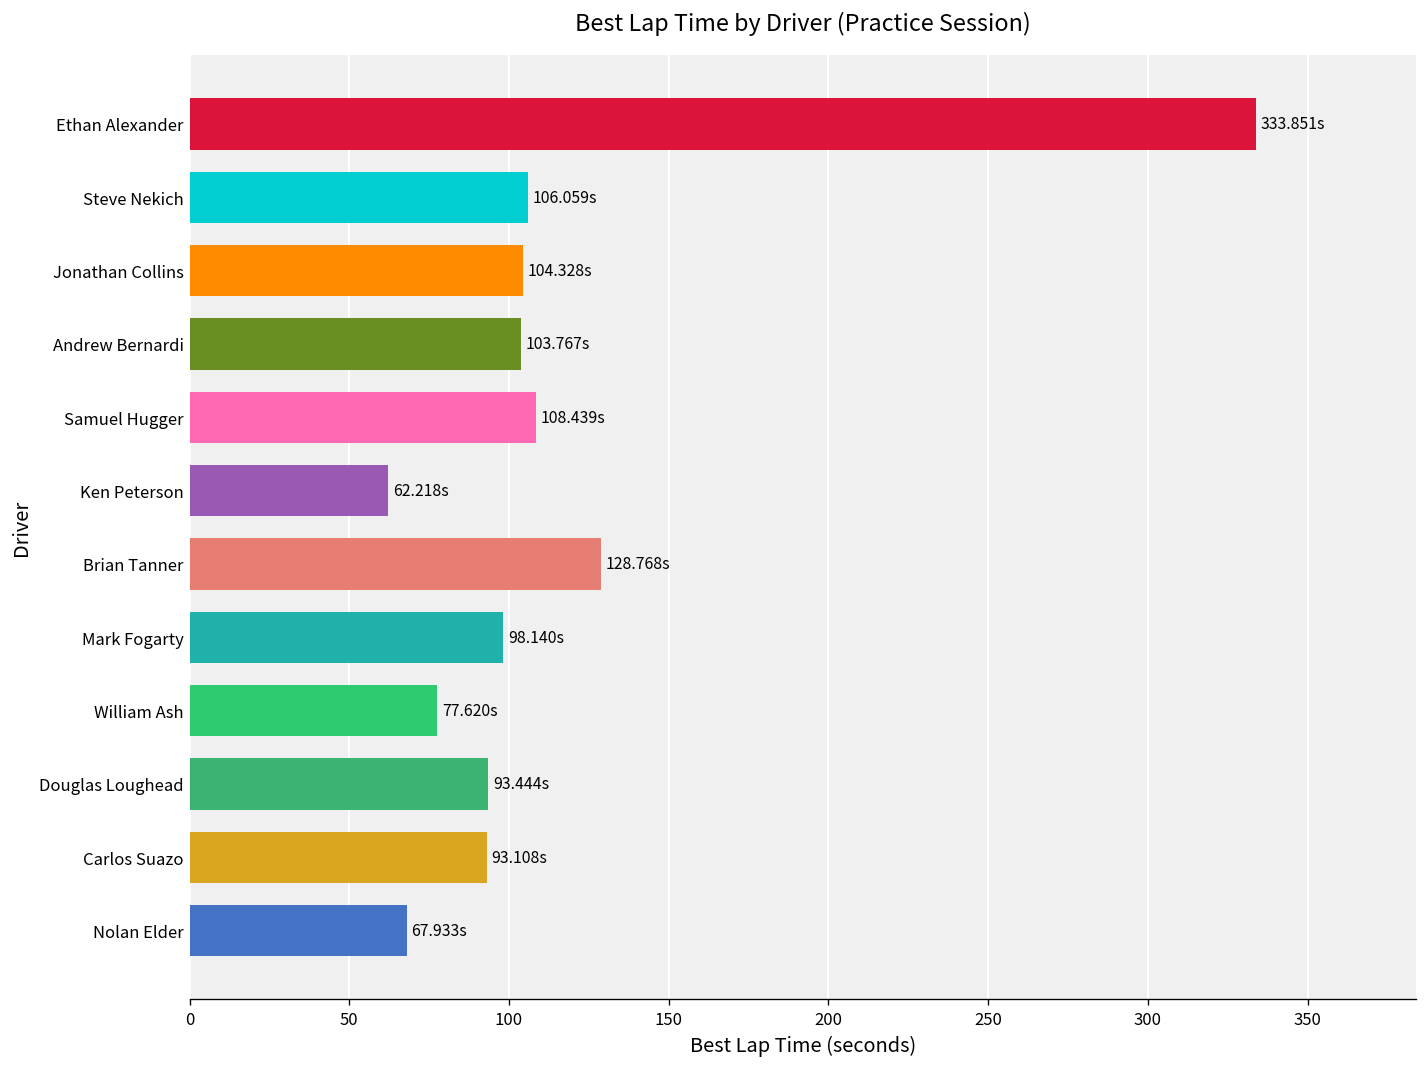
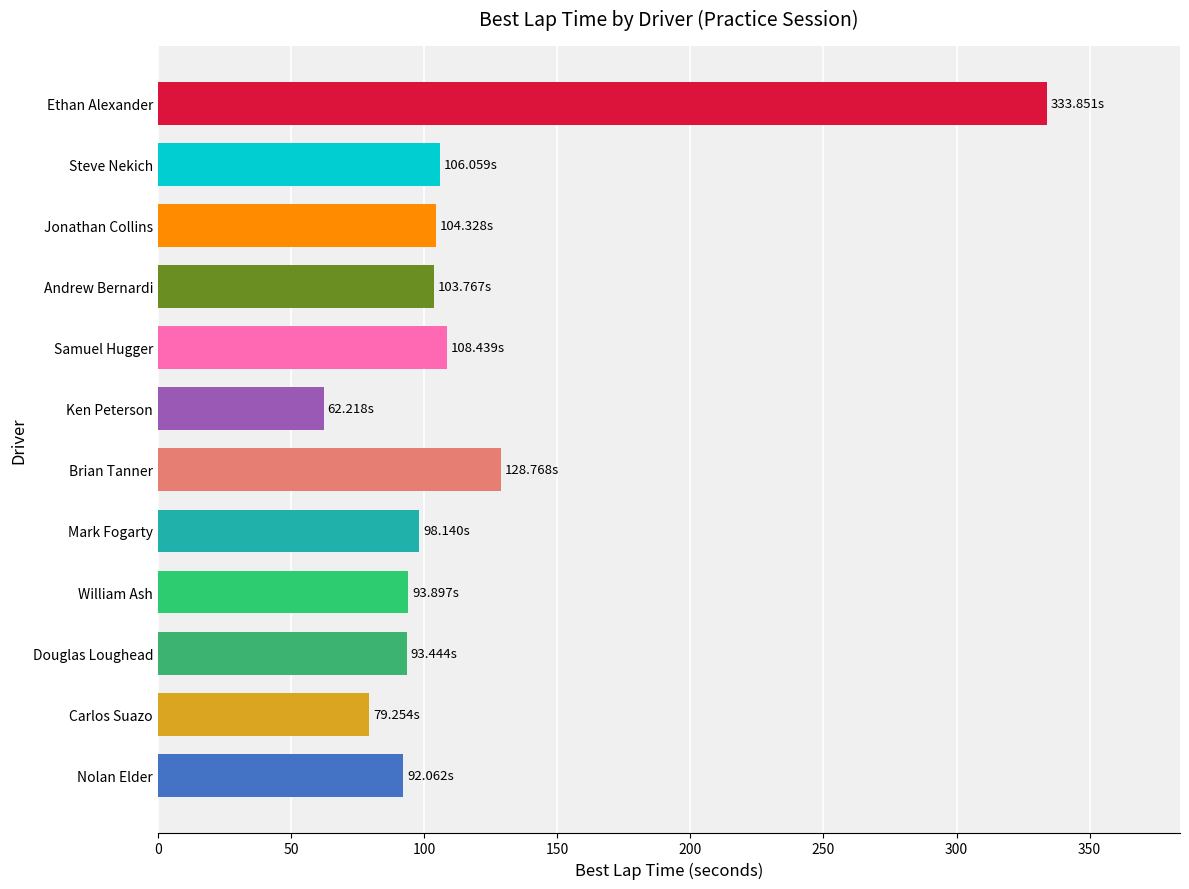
William Ash: 77.620s -> 93.897s
Carlos Suazo: 93.108s -> 79.254s
Nolan Elder: 67.933s -> 92.062s
